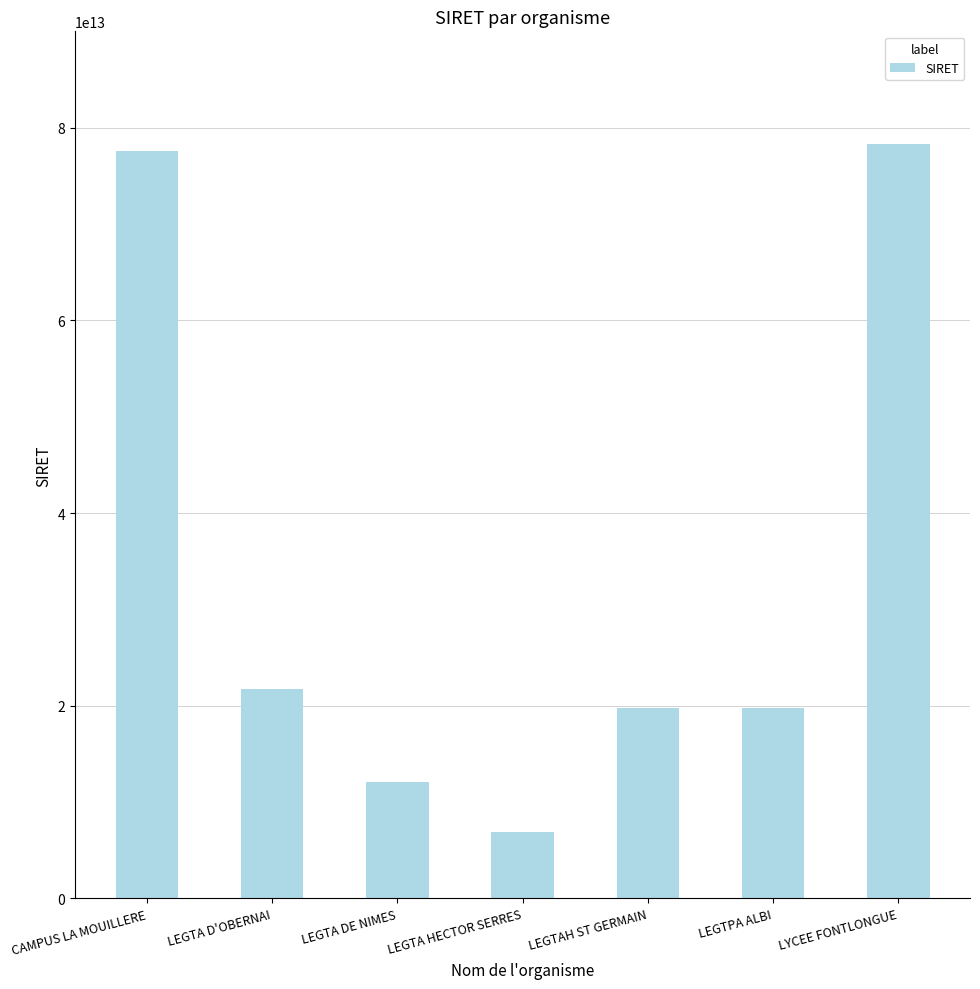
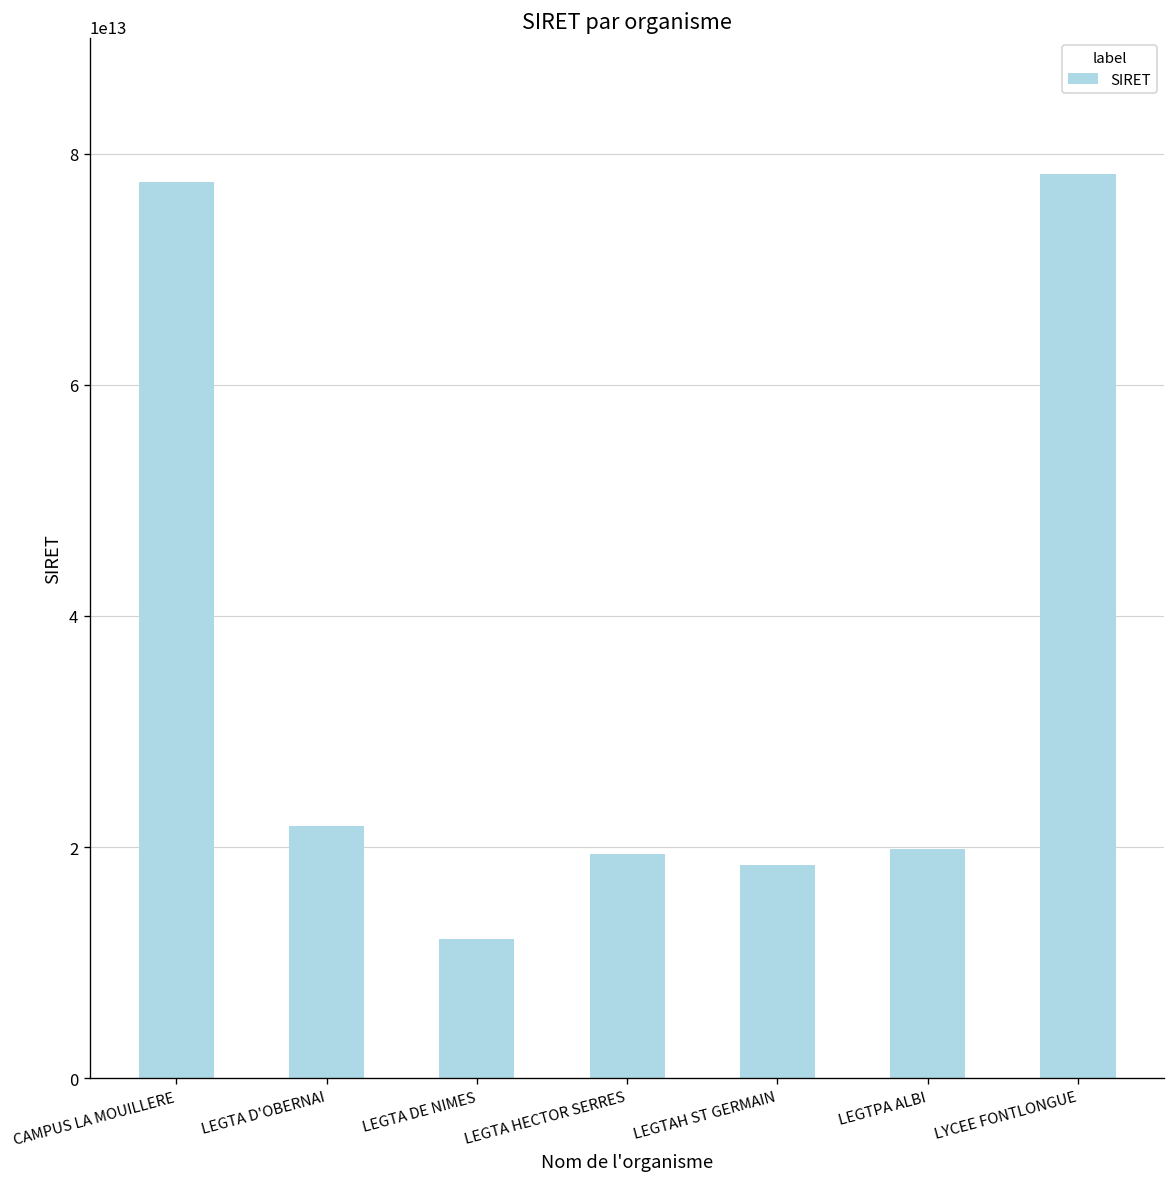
LEGTA HECTOR SERRES: 7000000000000 -> 19000000000000
LEGTAH ST GERMAIN: 20000000000000 -> 18000000000000
